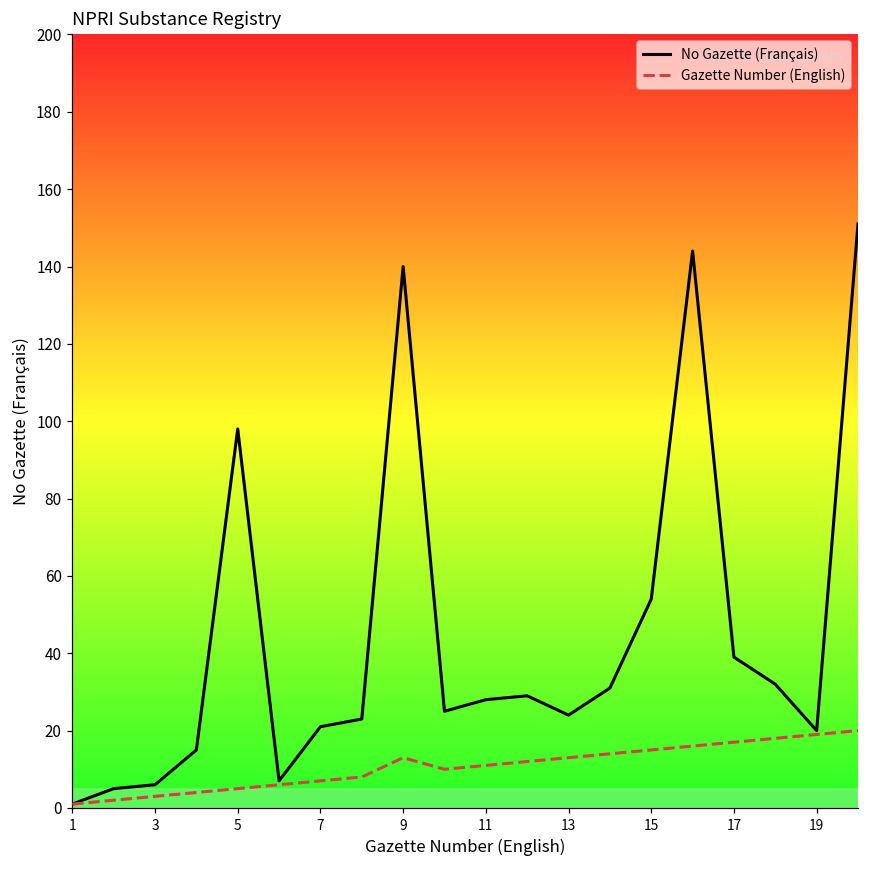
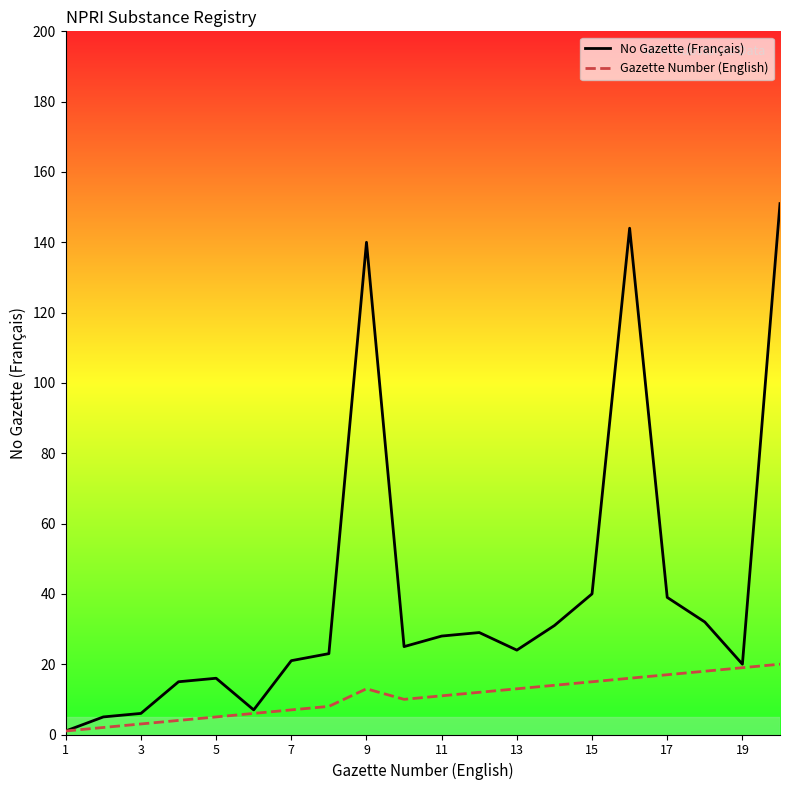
No Gazette (Français), 5: 98 -> 16
No Gazette (Français), 15: 54 -> 40
